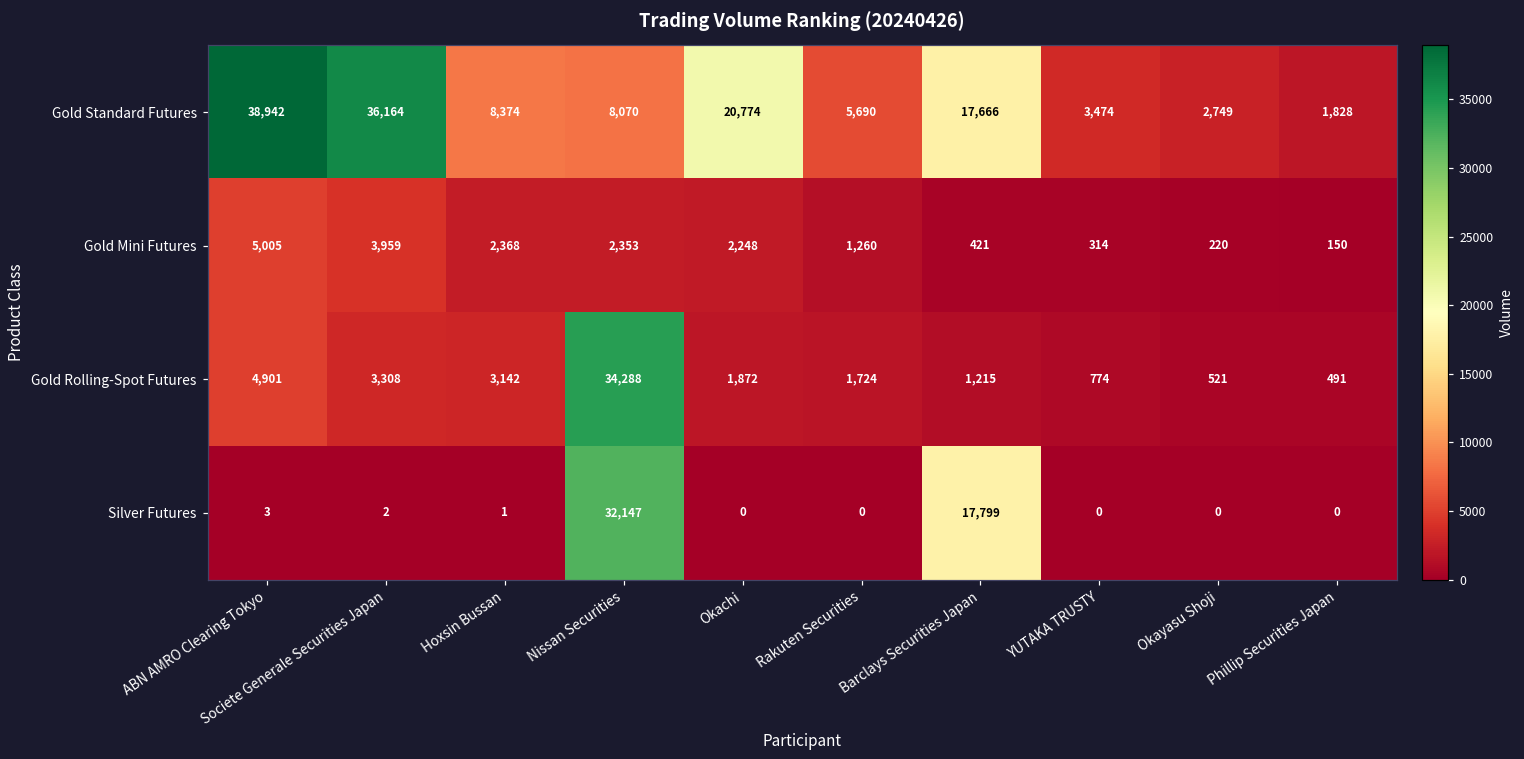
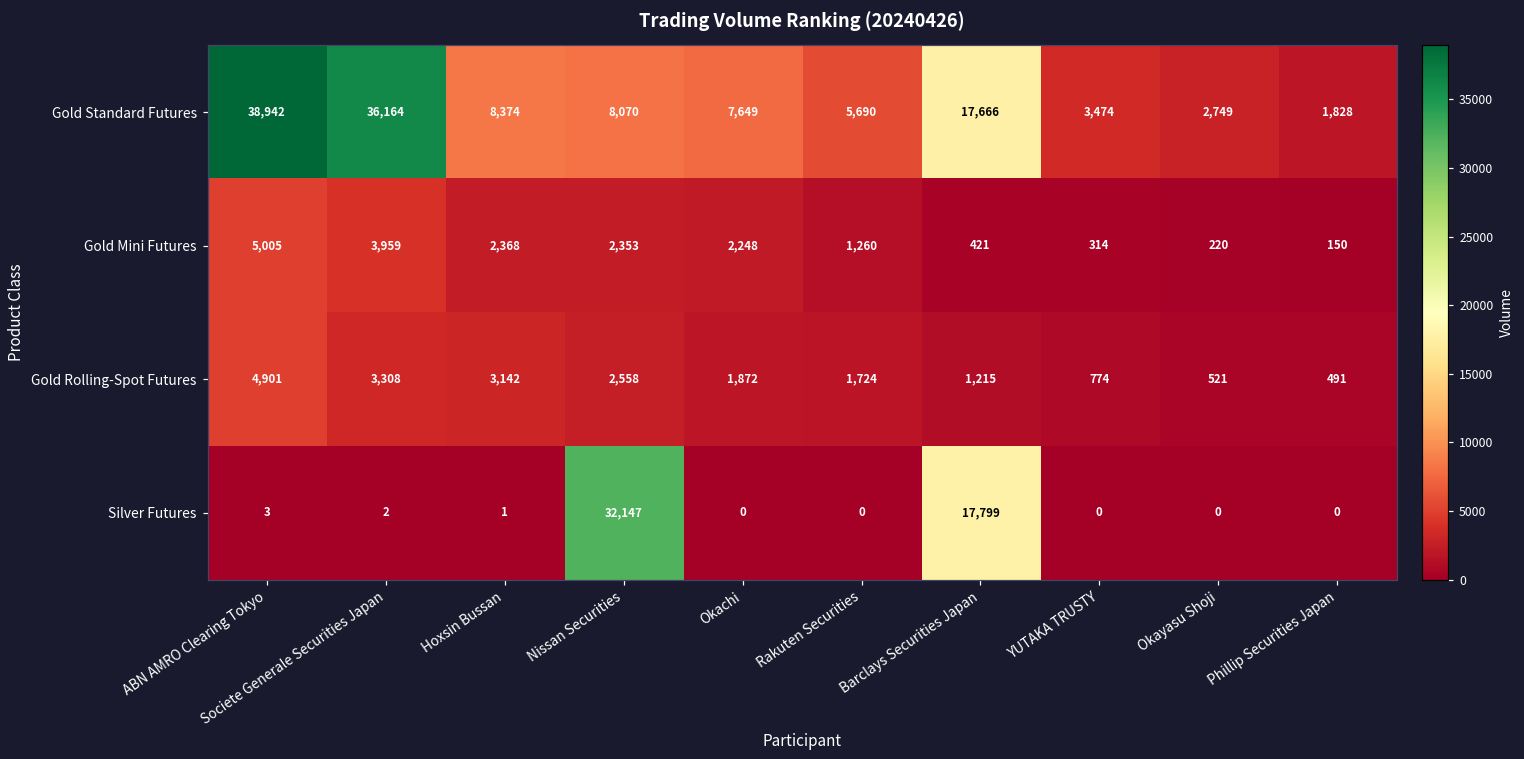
Gold Standard Futures, Okachi: 20,774 -> 7,649
Gold Rolling-Spot Futures, Nissan Securities: 34,288 -> 2,558
